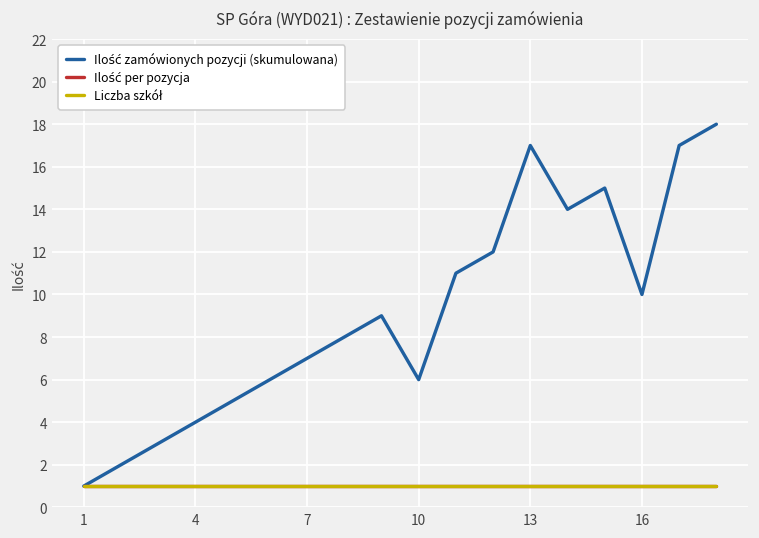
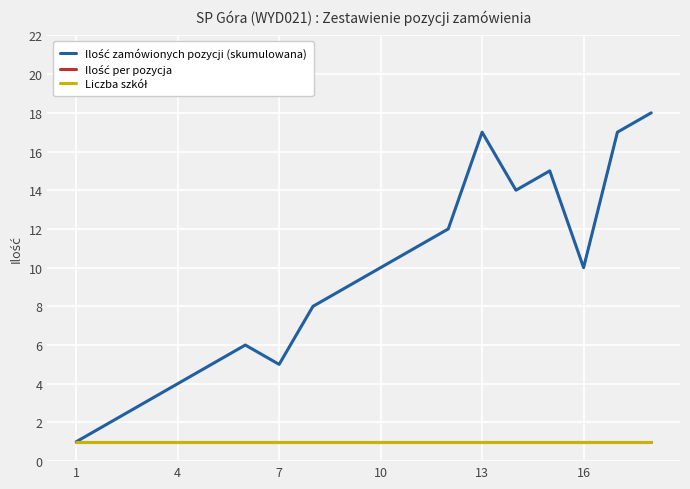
Ilość zamówionych pozycji (skumulowana), 7: 7 -> 5
Ilość zamówionych pozycji (skumulowana), 10: 6 -> 10
